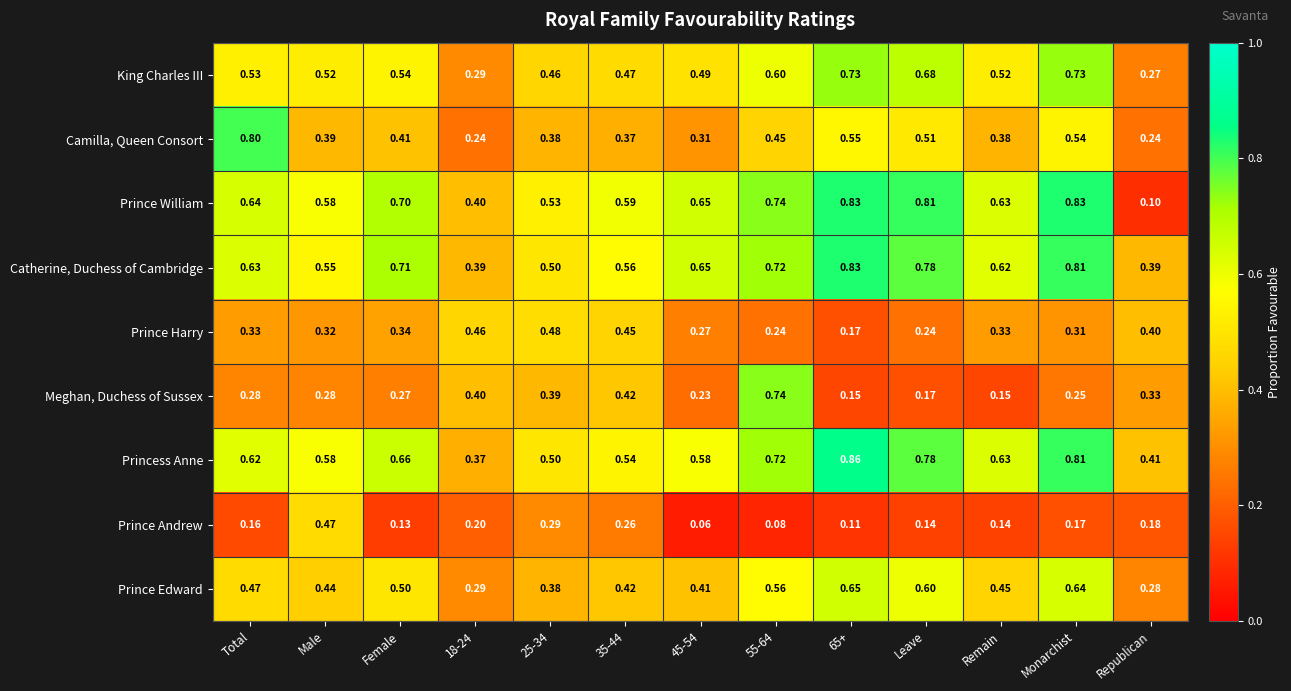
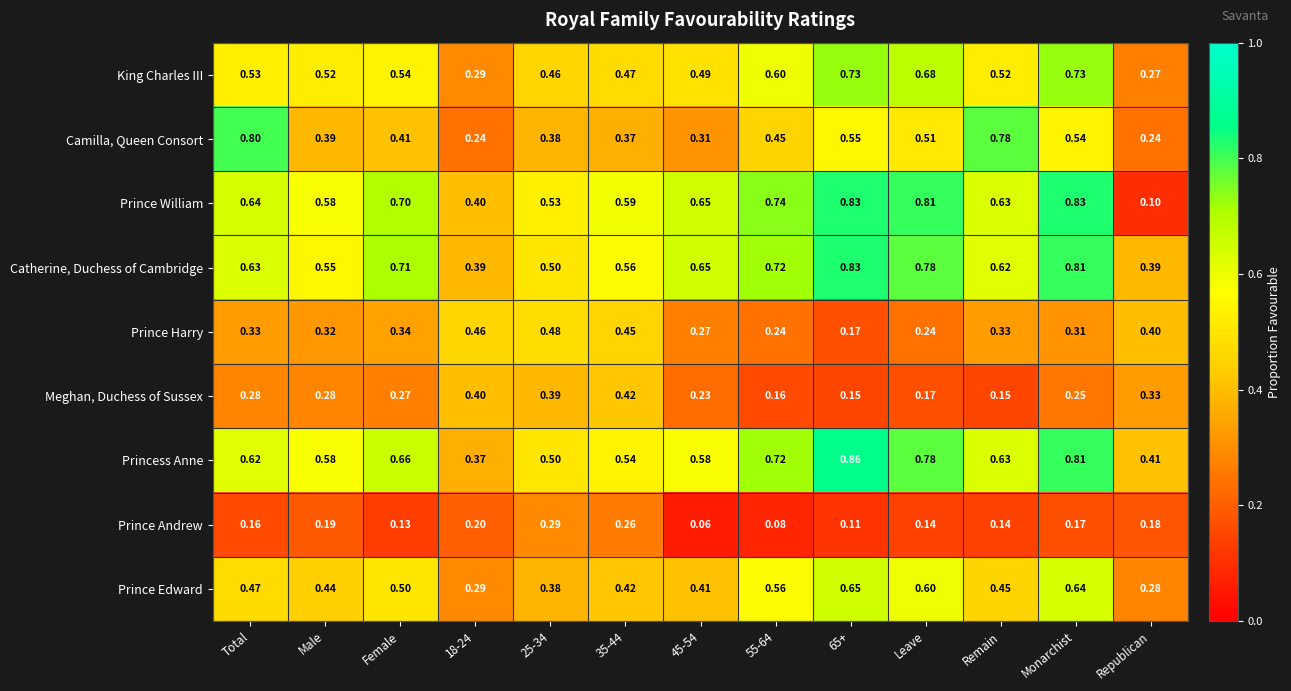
Camilla, Queen Consort, Remain: 0.38 -> 0.78
Meghan, Duchess of Sussex, 55-64: 0.74 -> 0.16
Prince Andrew, Male: 0.47 -> 0.19
